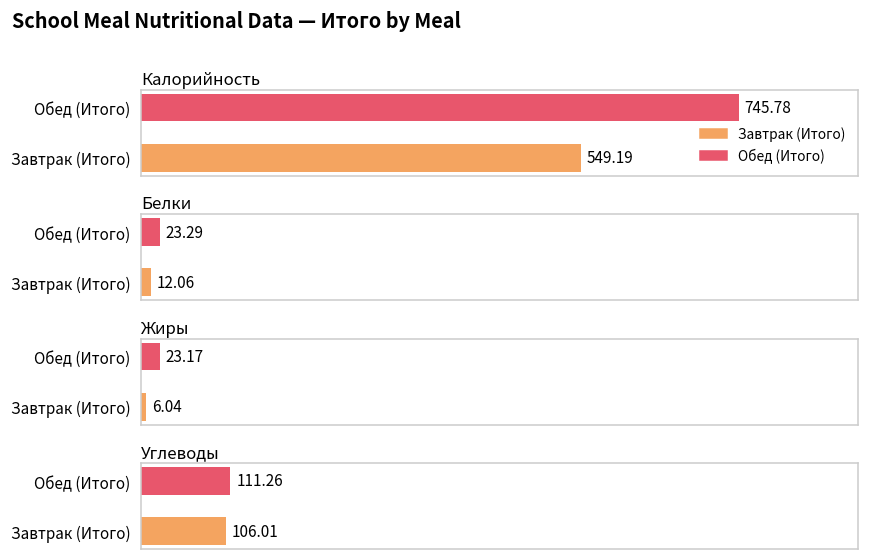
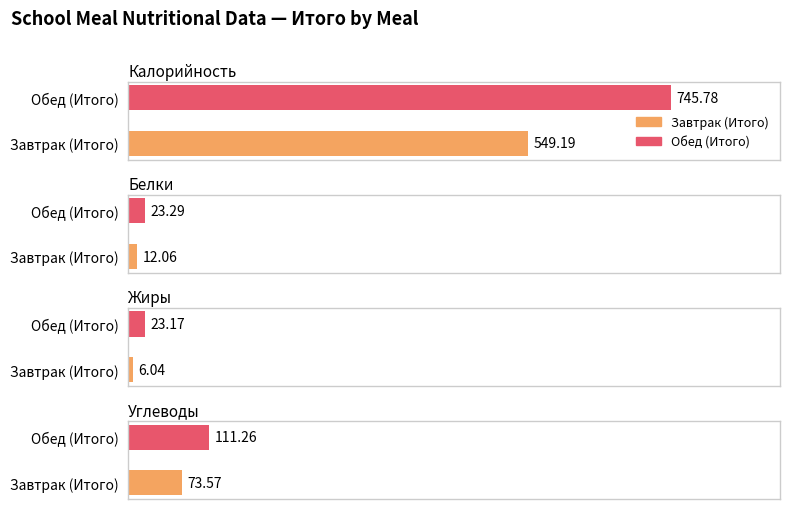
Углеводы, Завтрак (Итого): 106.01 -> 73.57
